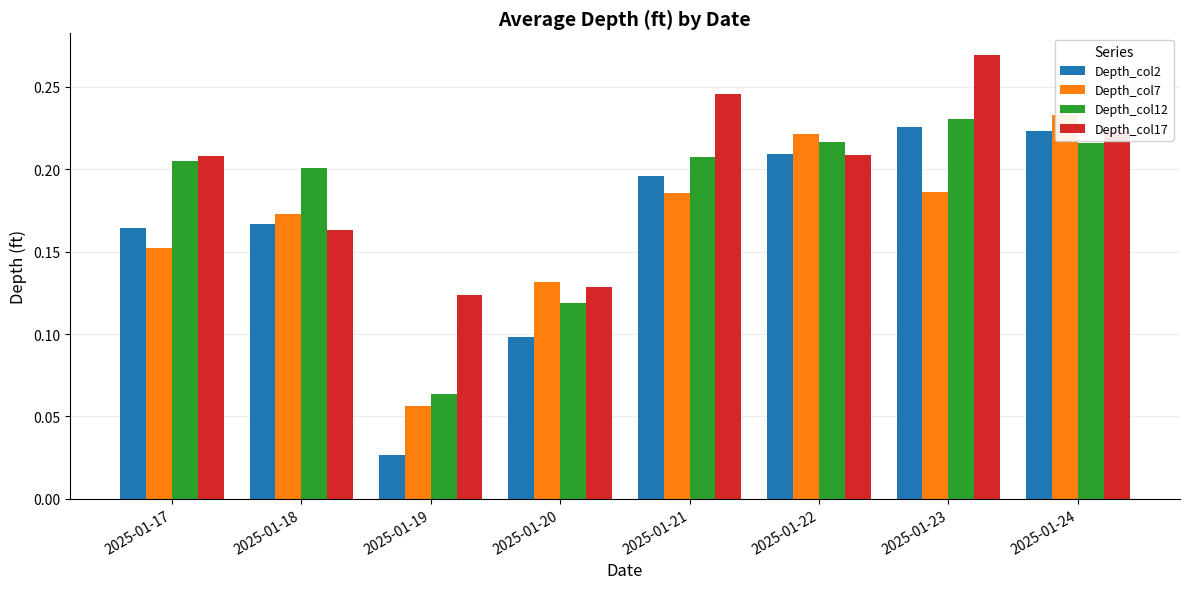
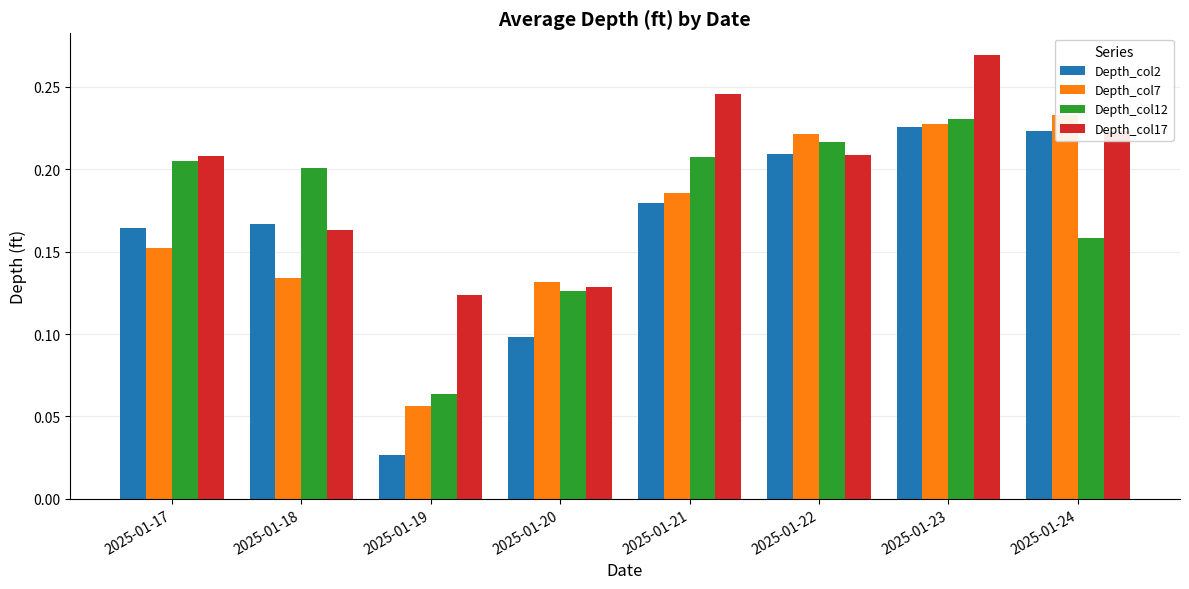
Depth_col7, 2025-01-18: 0.173 -> 0.134
Depth_col12, 2025-01-20: 0.119 -> 0.126
Depth_col2, 2025-01-21: 0.196 -> 0.180
Depth_col7, 2025-01-23: 0.186 -> 0.227
Depth_col12, 2025-01-24: 0.216 -> 0.159
